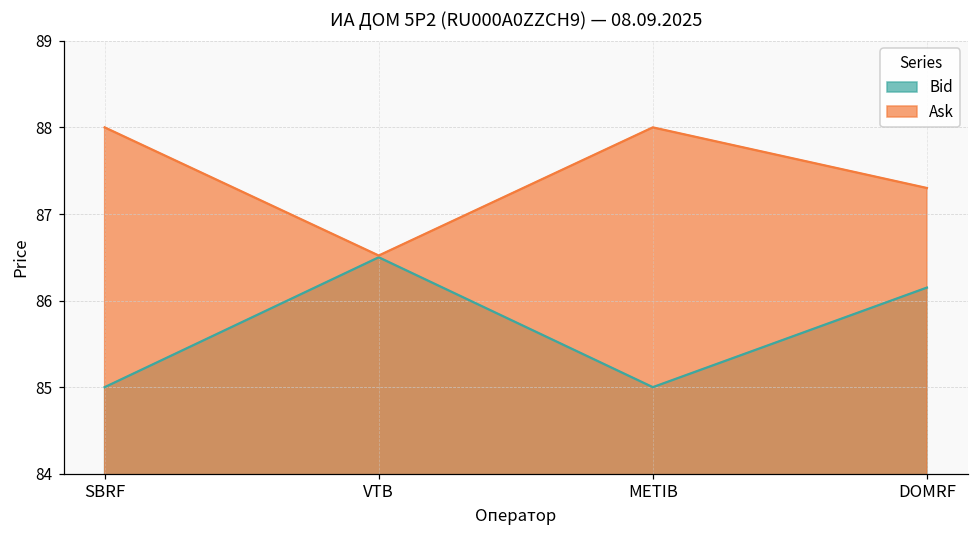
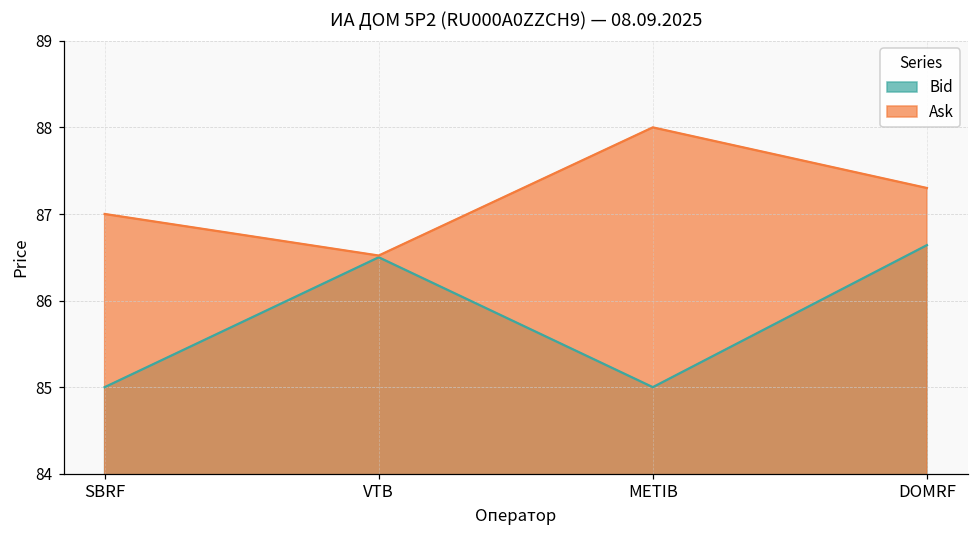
Ask, SBRF: 88 -> 87
Bid, DOMRF: 86.2 -> 86.6
